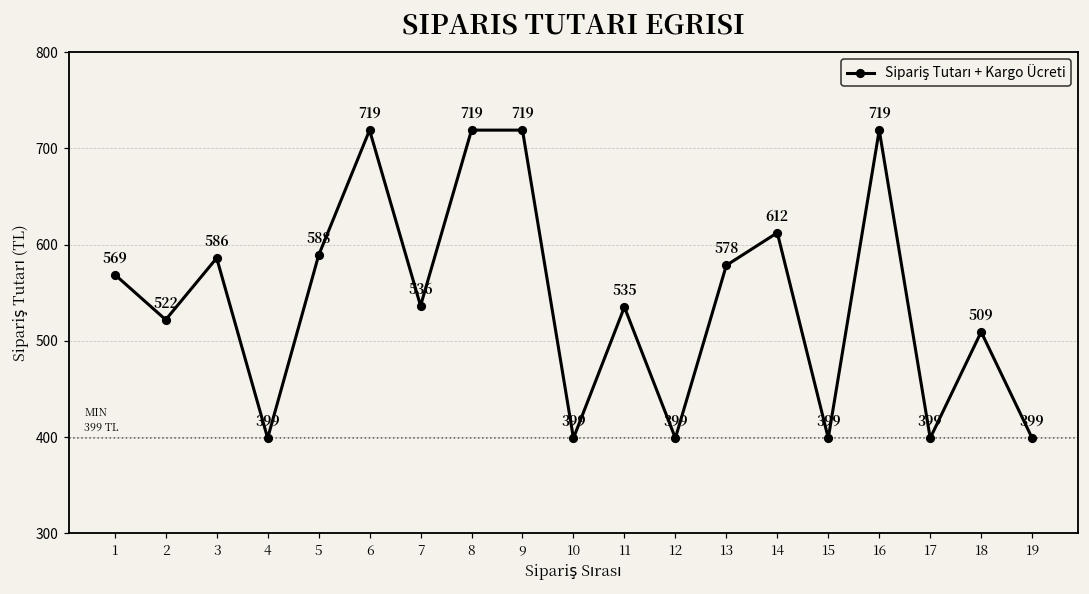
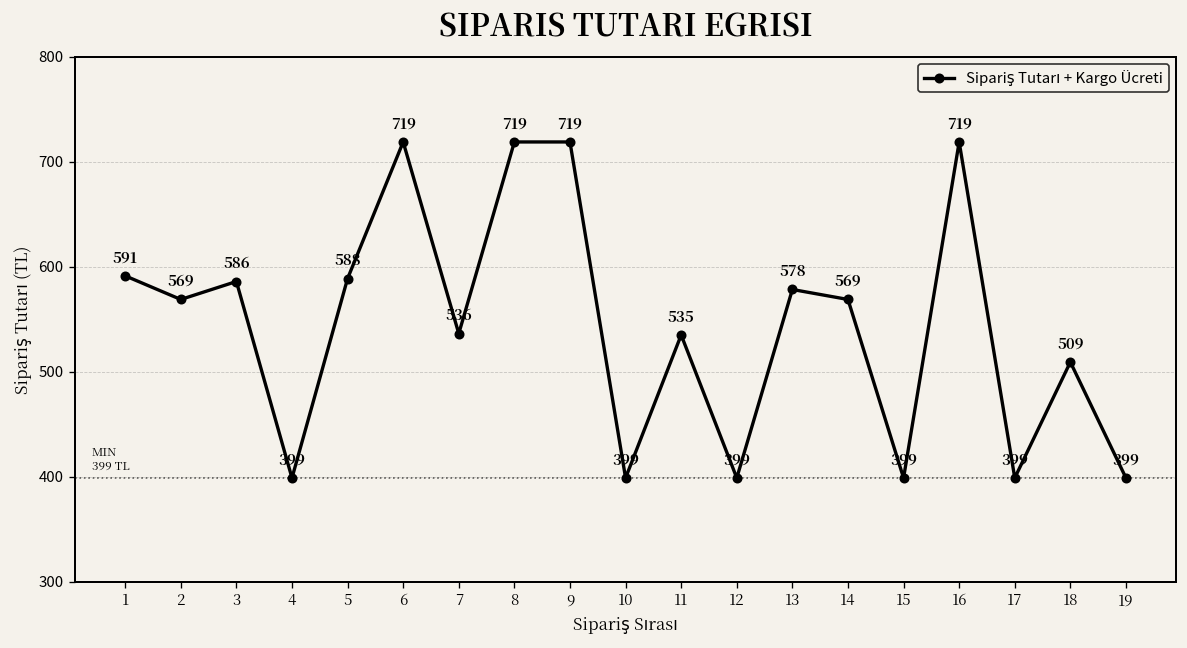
1: 569 -> 591
2: 522 -> 569
14: 612 -> 569
